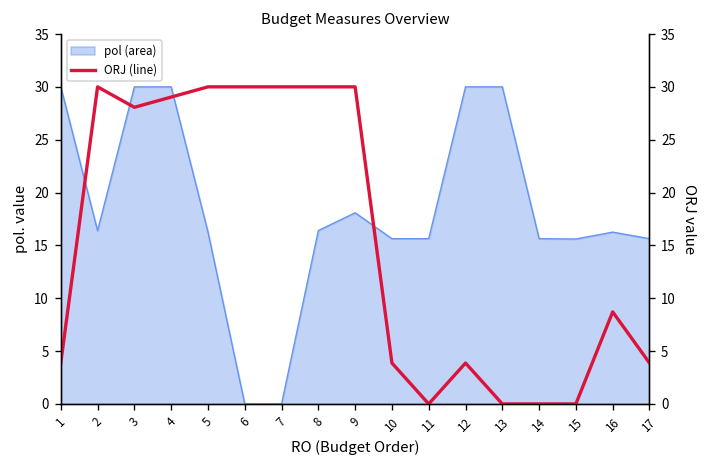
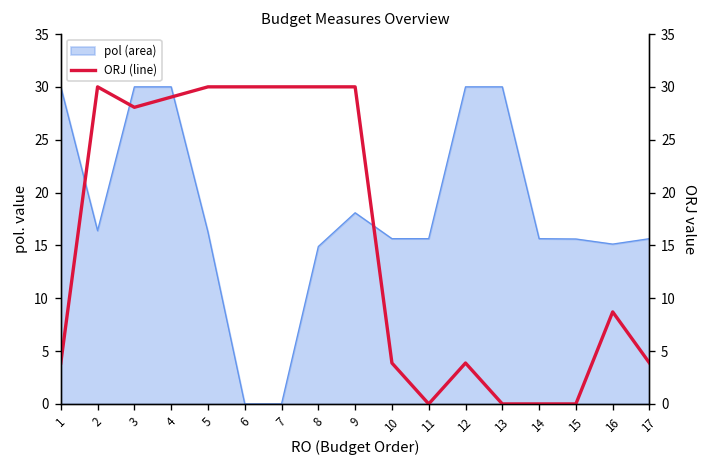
pol (area), 8: 16 -> 15
pol (area), 16: 16 -> 15
